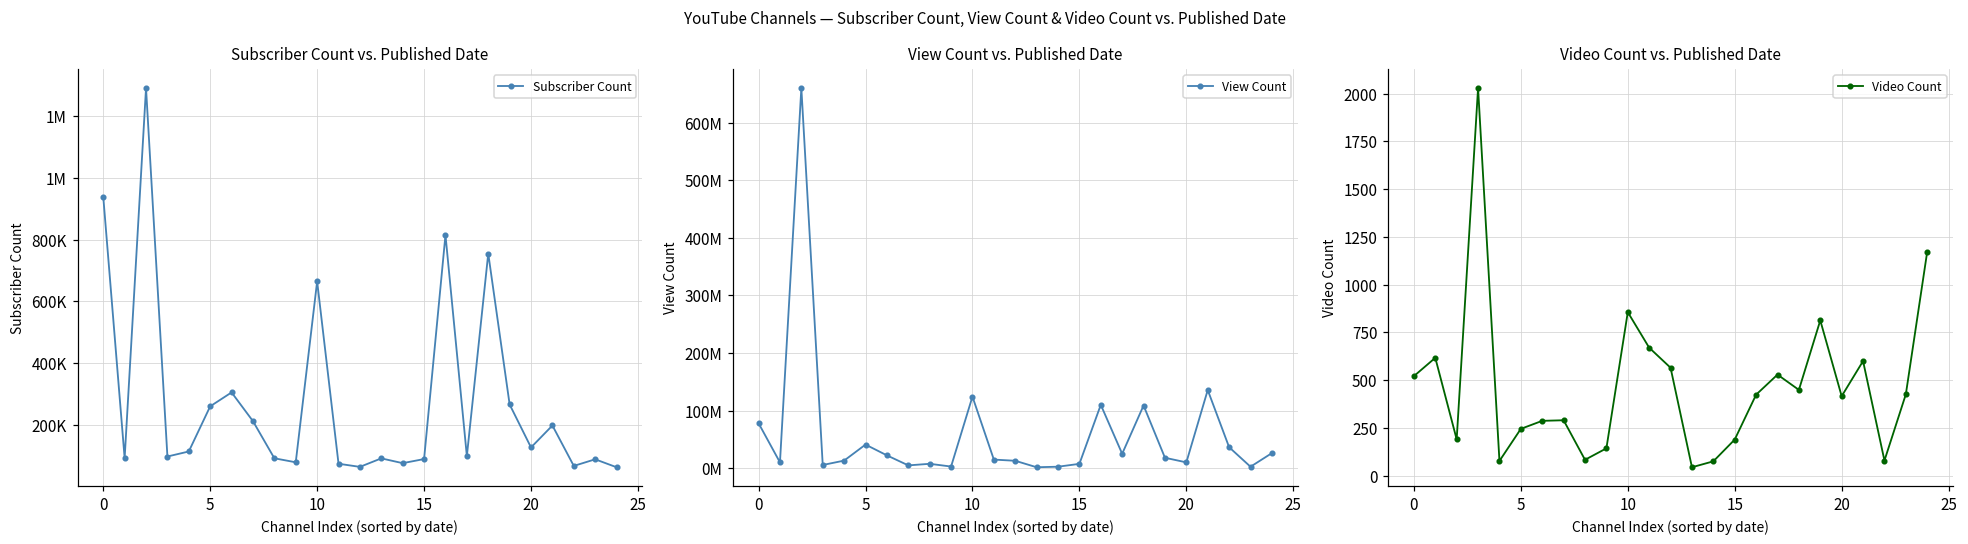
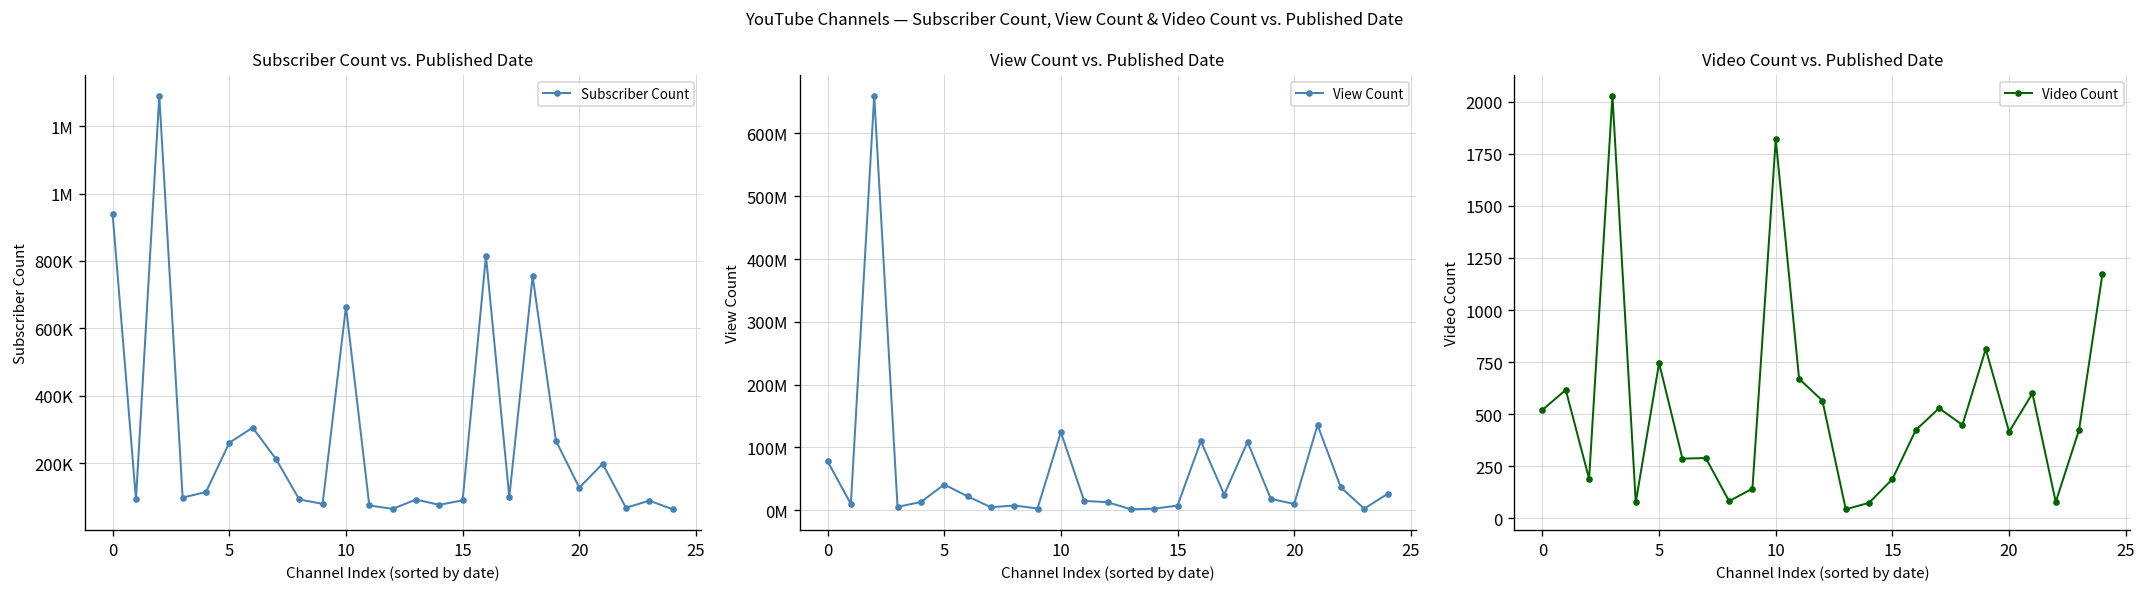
Video Count vs. Published Date, 5: 250 -> 750
Video Count vs. Published Date, 10: 860 -> 1820
